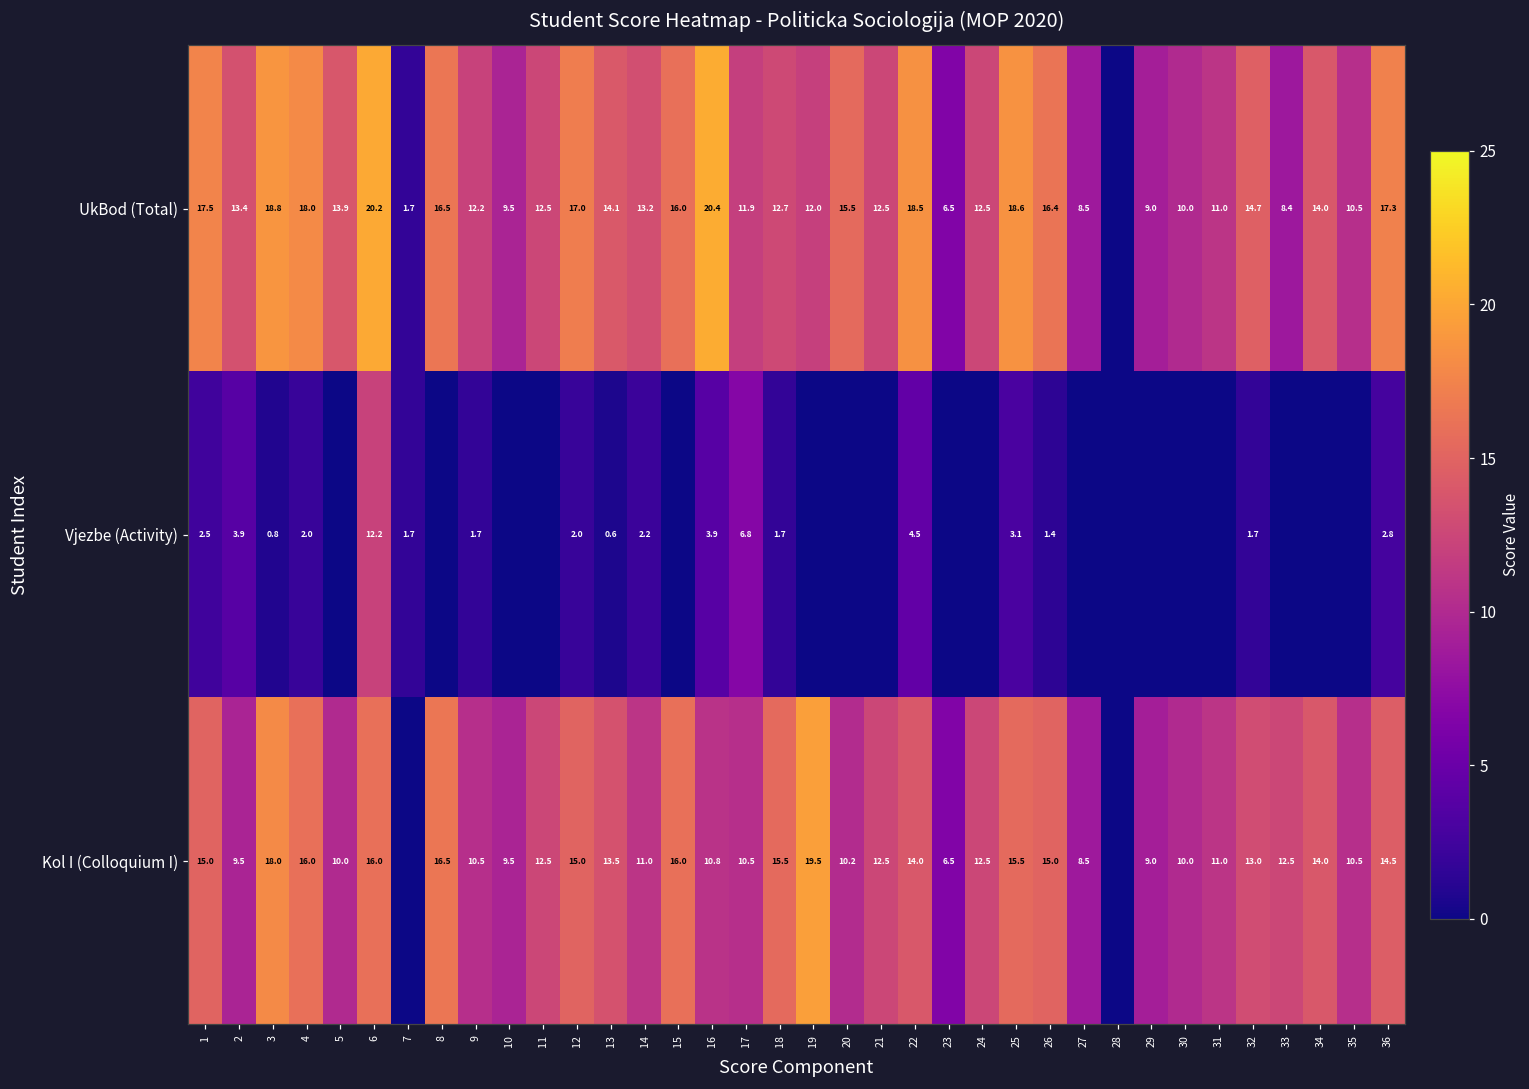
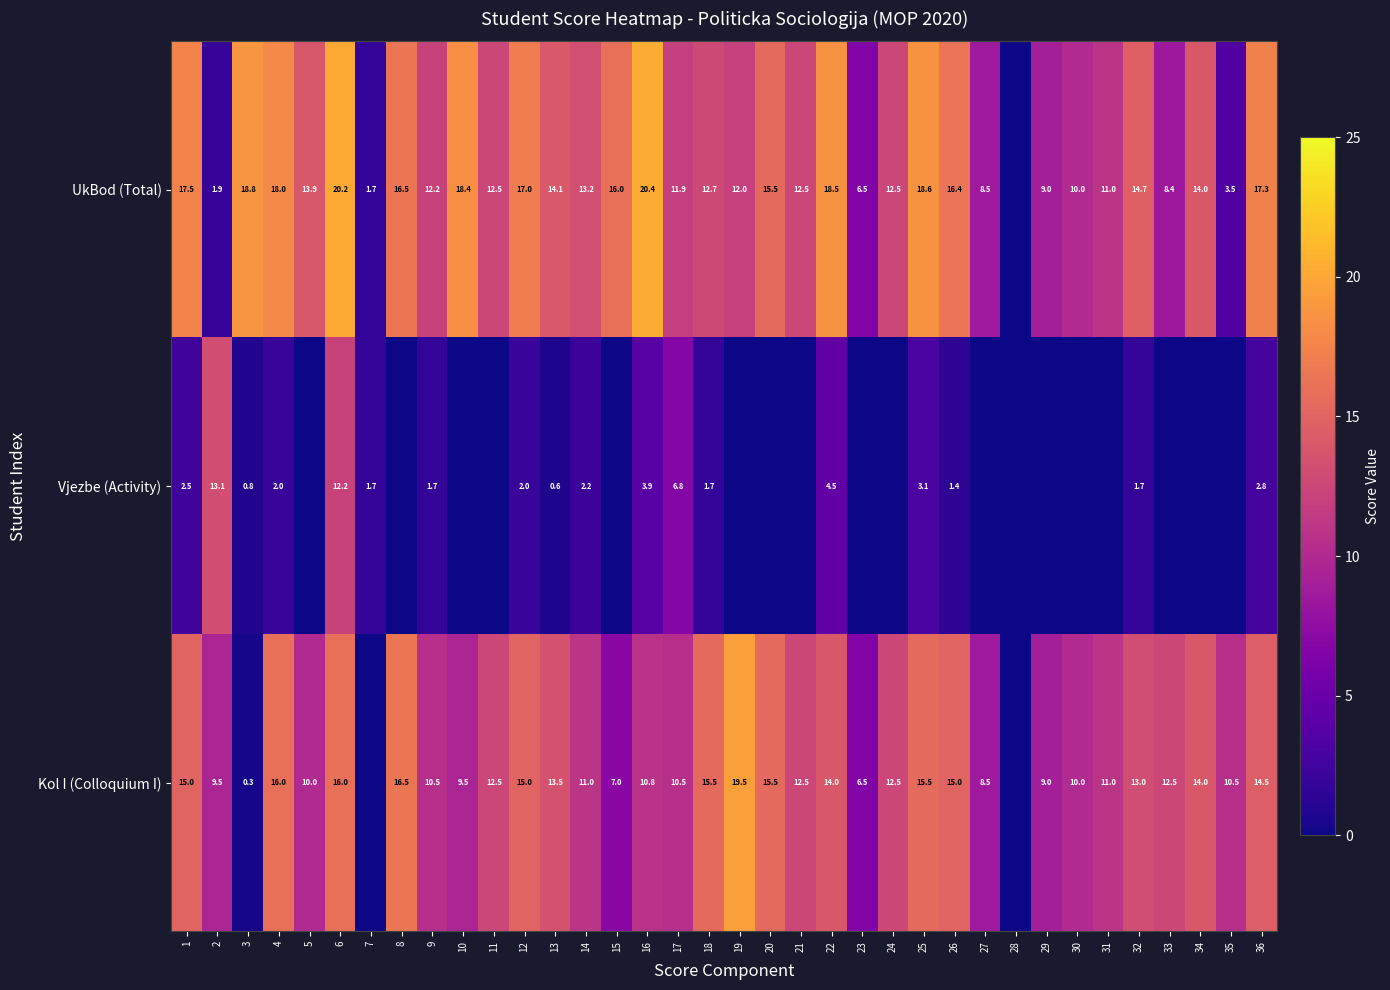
UkBod (Total), 2: 13.4 -> 1.9
UkBod (Total), 10: 9.5 -> 18.4
UkBod (Total), 35: 10.5 -> 3.5
Vjezbe (Activity), 2: 3.9 -> 13.1
Kol I (Colloquium I), 3: 18.0 -> 0.3
Kol I (Colloquium I), 15: 16.0 -> 7.0
Kol I (Colloquium I), 20: 10.2 -> 15.5
